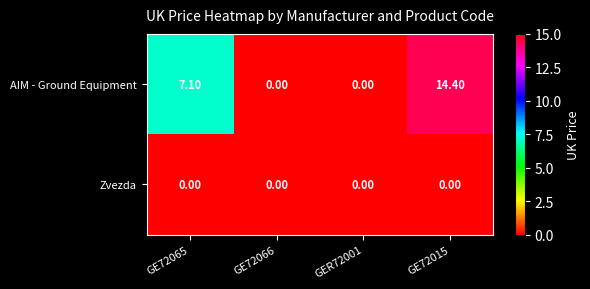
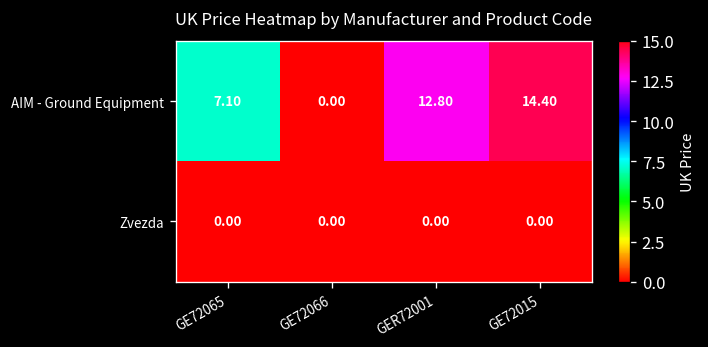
AIM - Ground Equipment, GER72001: 0.00 -> 12.80
